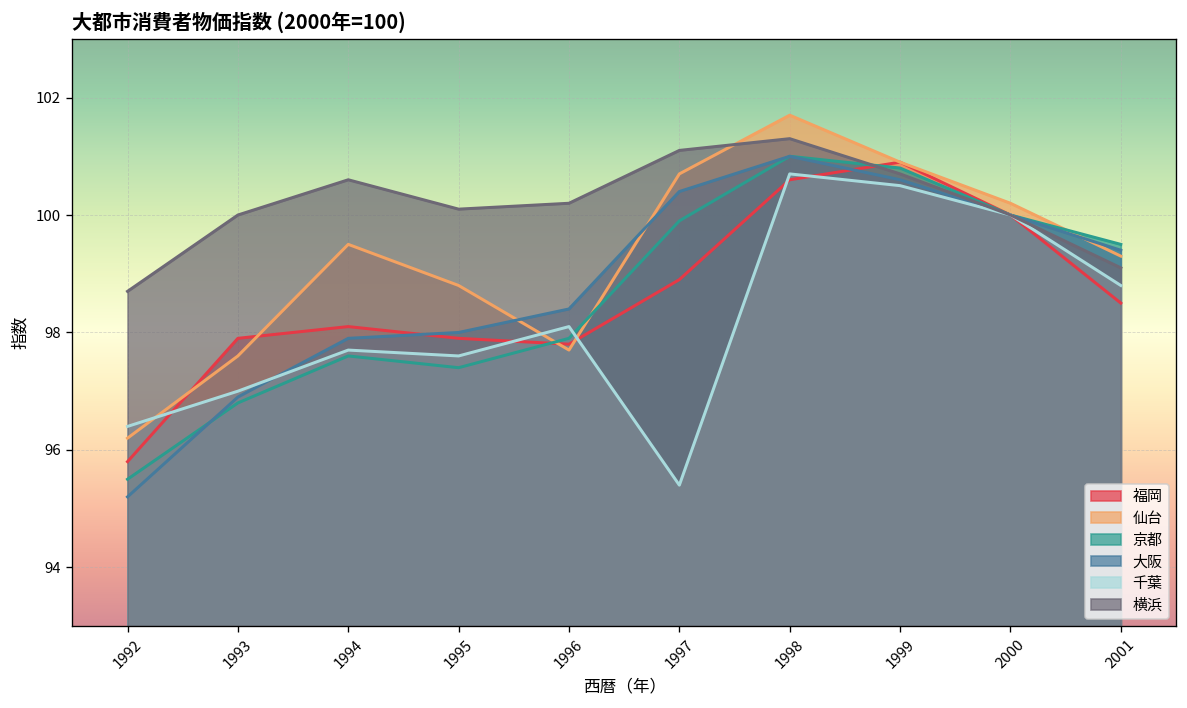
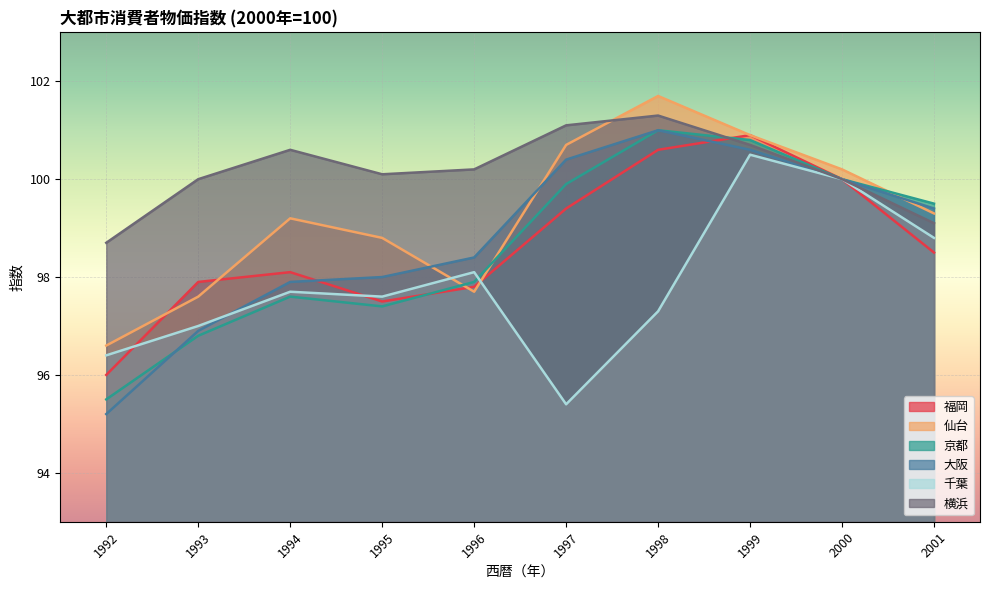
福岡, 1992: 95.8 -> 96.0
仙台, 1992: 96.2 -> 96.6
仙台, 1994: 99.5 -> 99.2
福岡, 1995: 97.9 -> 97.5
福岡, 1997: 98.9 -> 99.4
千葉, 1998: 100.7 -> 97.3
